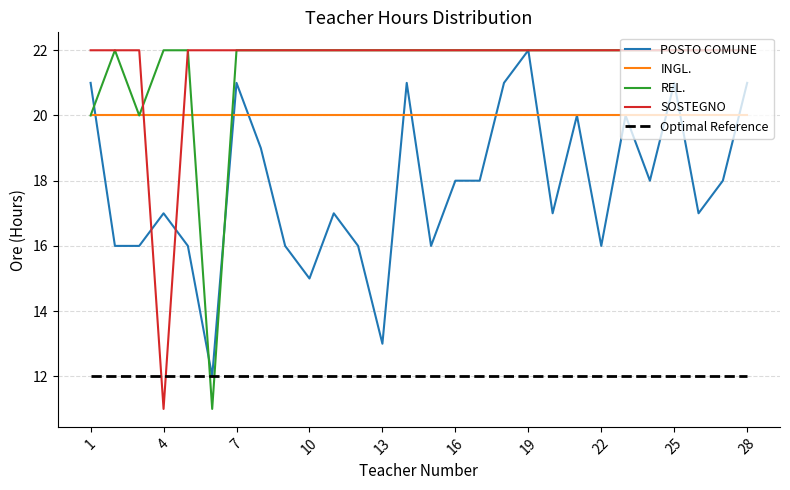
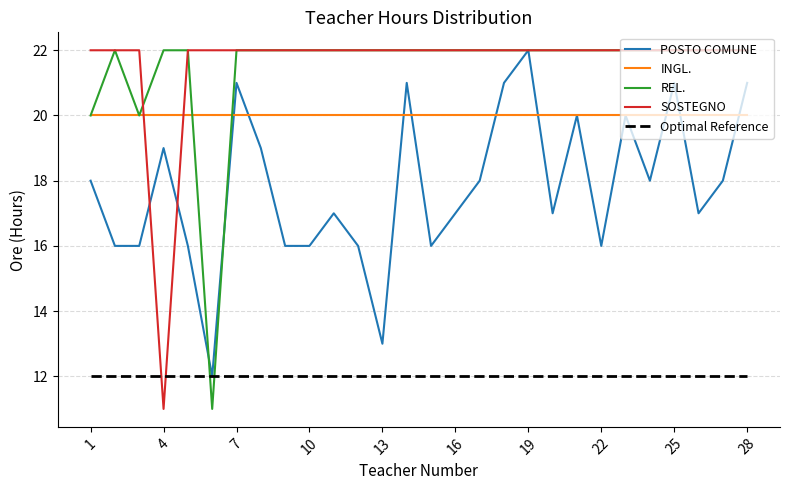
POSTO COMUNE, 1: 21 -> 18
POSTO COMUNE, 4: 17 -> 19
POSTO COMUNE, 10: 15 -> 16
POSTO COMUNE, 16: 18 -> 17
